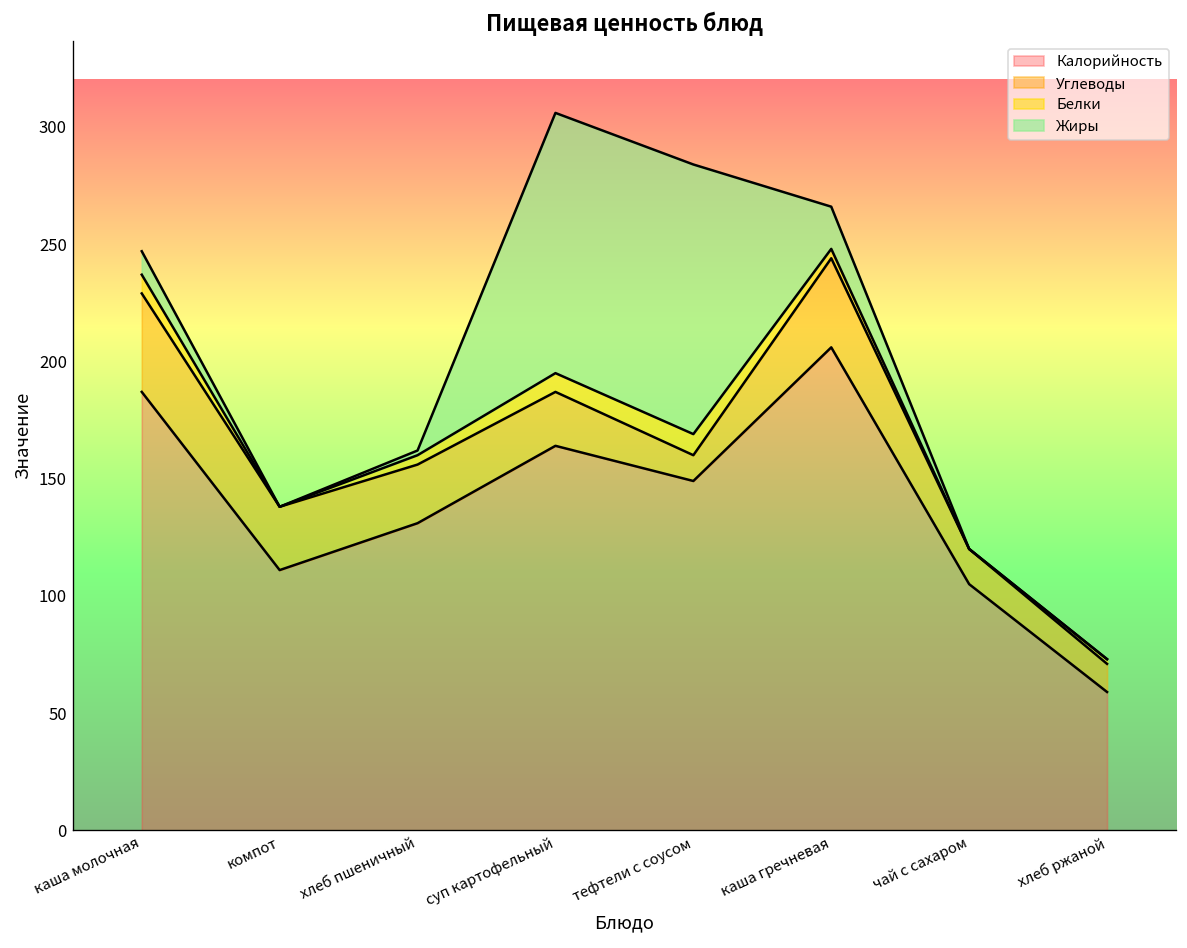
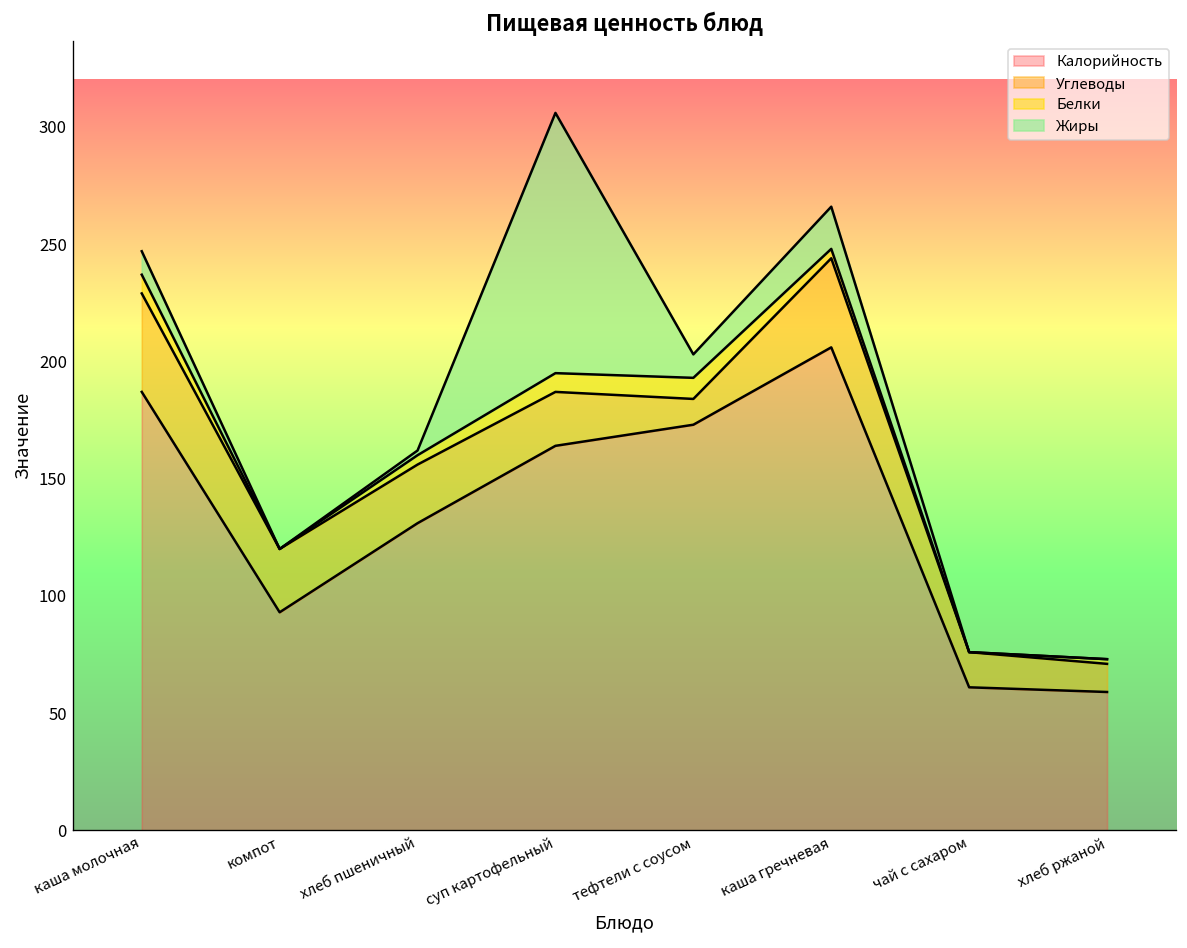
Калорийность, компот: 111 -> 93
Калорийность, тефтели с соусом: 149 -> 173
Жиры, тефтели с соусом: 115 -> 10
Калорийность, чай с сахаром: 105 -> 61
